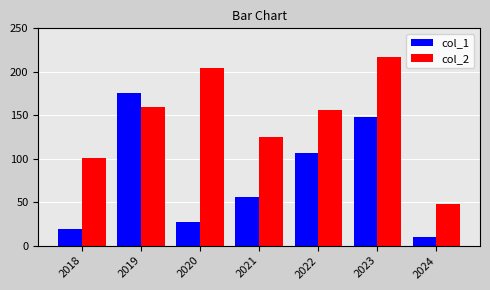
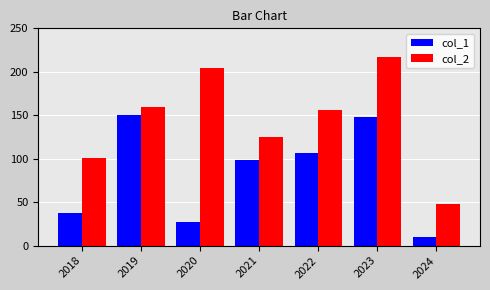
col_1, 2018: 20 -> 40
col_1, 2019: 180 -> 150
col_1, 2021: 60 -> 100
